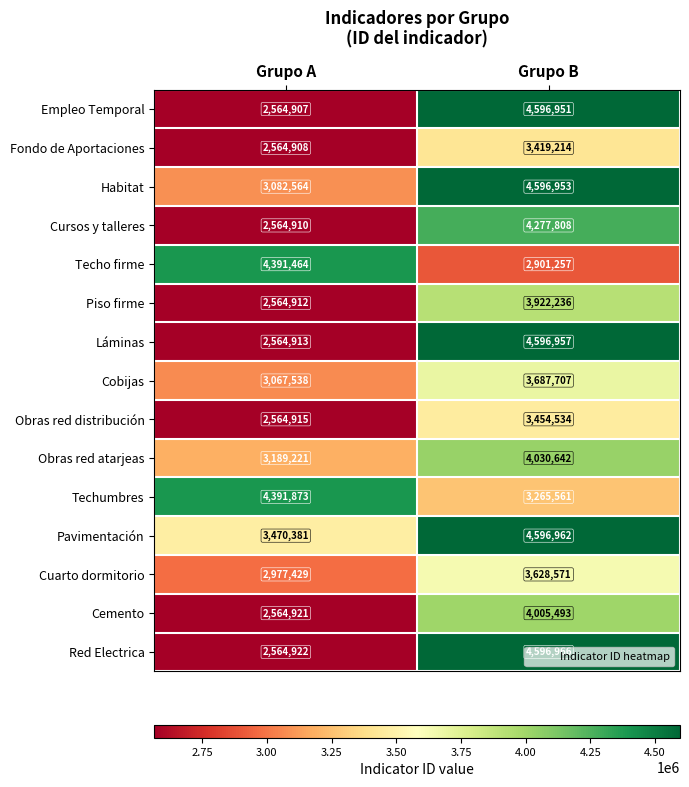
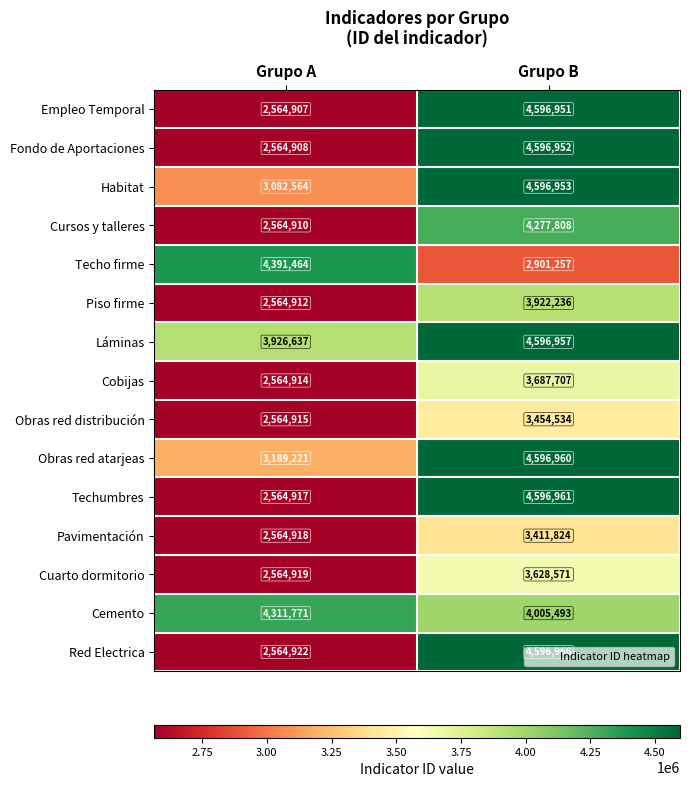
Fondo de Aportaciones, Grupo B: 3,419,214 -> 4,596,952
Láminas, Grupo A: 2,564,913 -> 3,926,637
Cobijas, Grupo A: 3,067,538 -> 2,564,914
Obras red atarjeas, Grupo B: 4,030,642 -> 4,596,960
Techumbres, Grupo A: 4,391,873 -> 2,564,917
Techumbres, Grupo B: 3,265,561 -> 4,596,961
Pavimentación, Grupo A: 3,470,381 -> 2,564,918
Pavimentación, Grupo B: 4,596,962 -> 3,411,824
Cuarto dormitorio, Grupo A: 2,977,429 -> 2,564,919
Cemento, Grupo A: 2,564,921 -> 4,311,771
